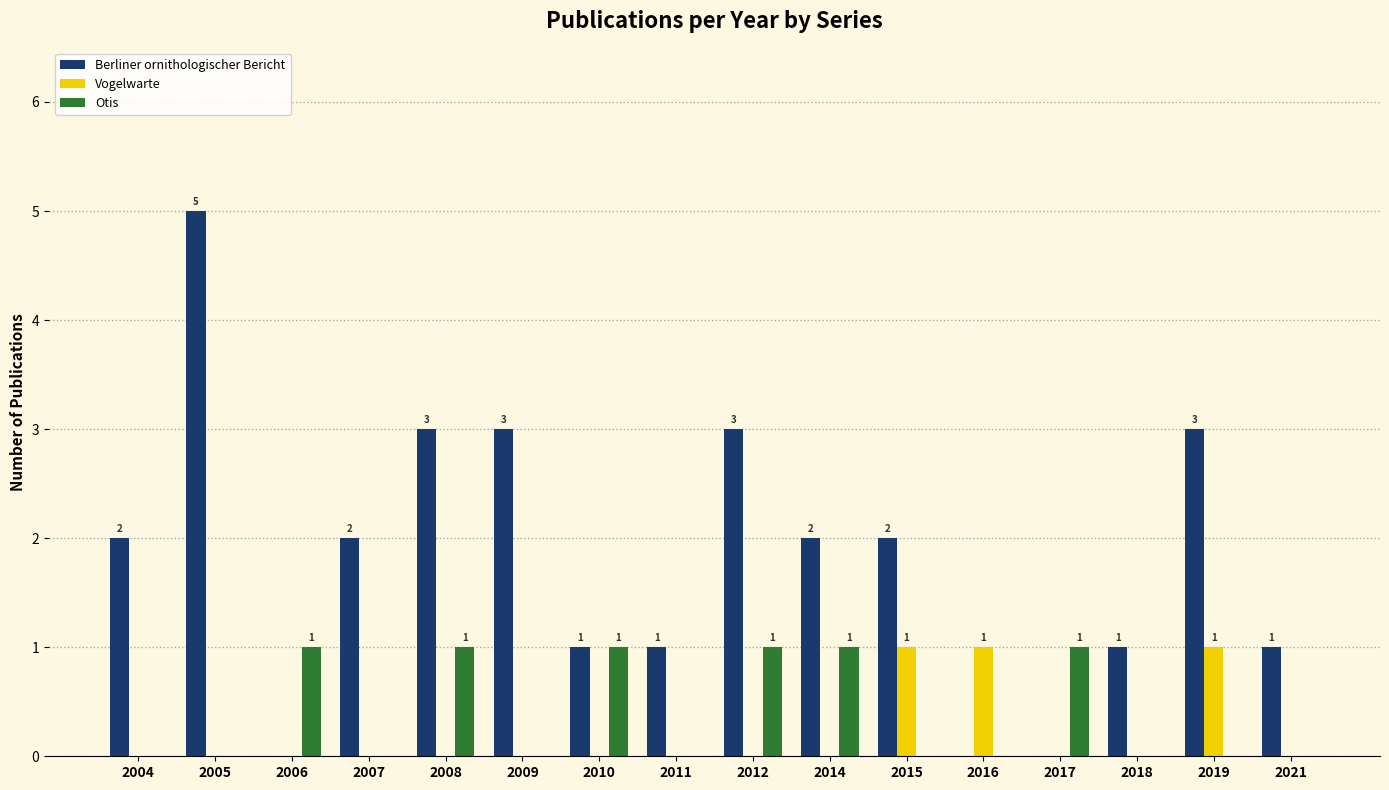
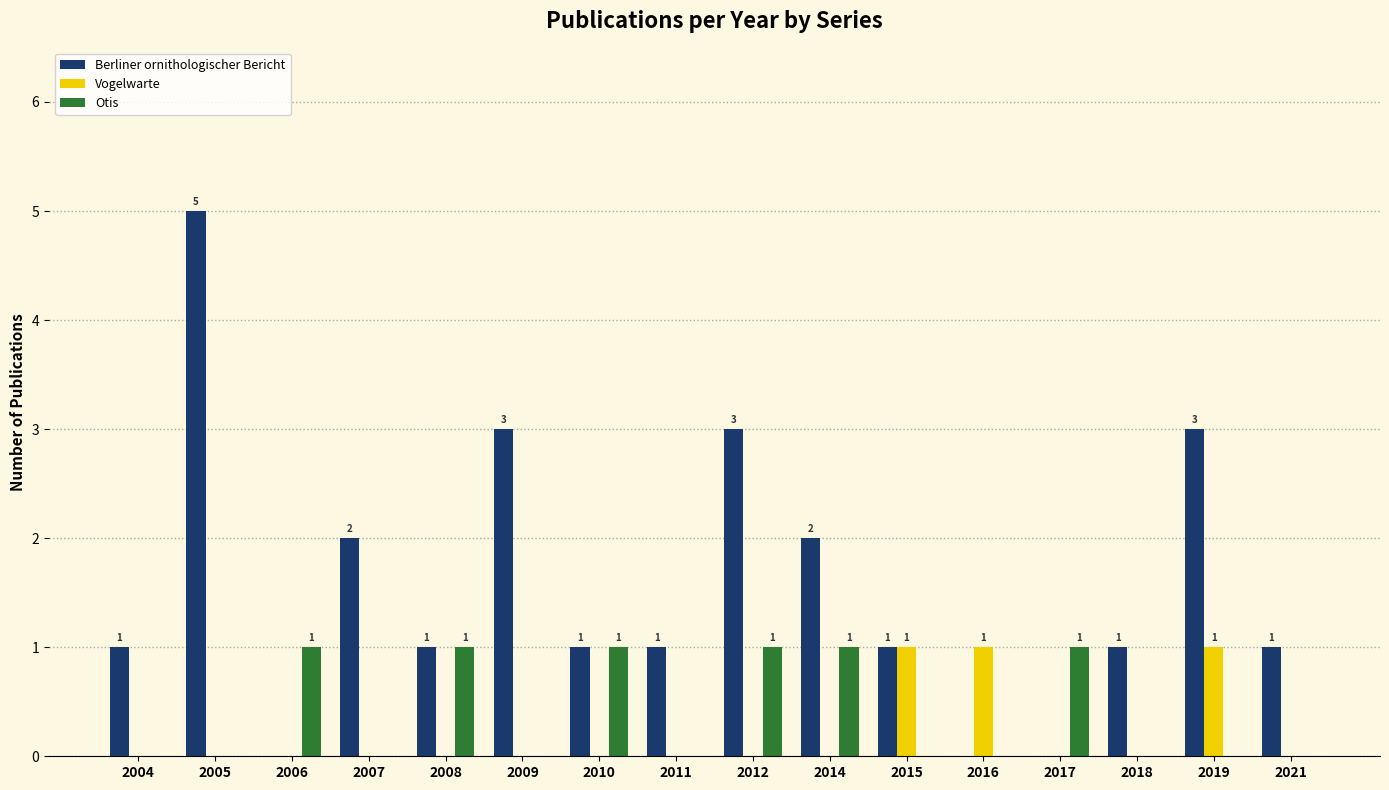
Berliner ornithologischer Bericht, 2004: 2 -> 1
Berliner ornithologischer Bericht, 2008: 3 -> 1
Berliner ornithologischer Bericht, 2015: 2 -> 1
